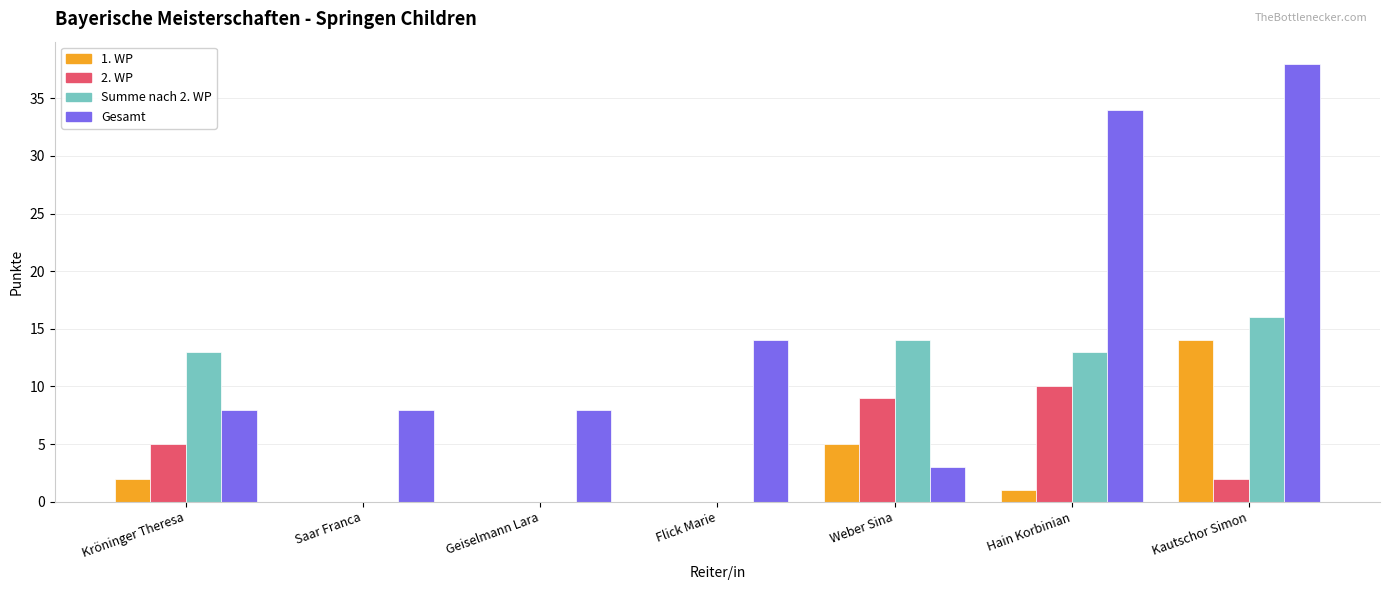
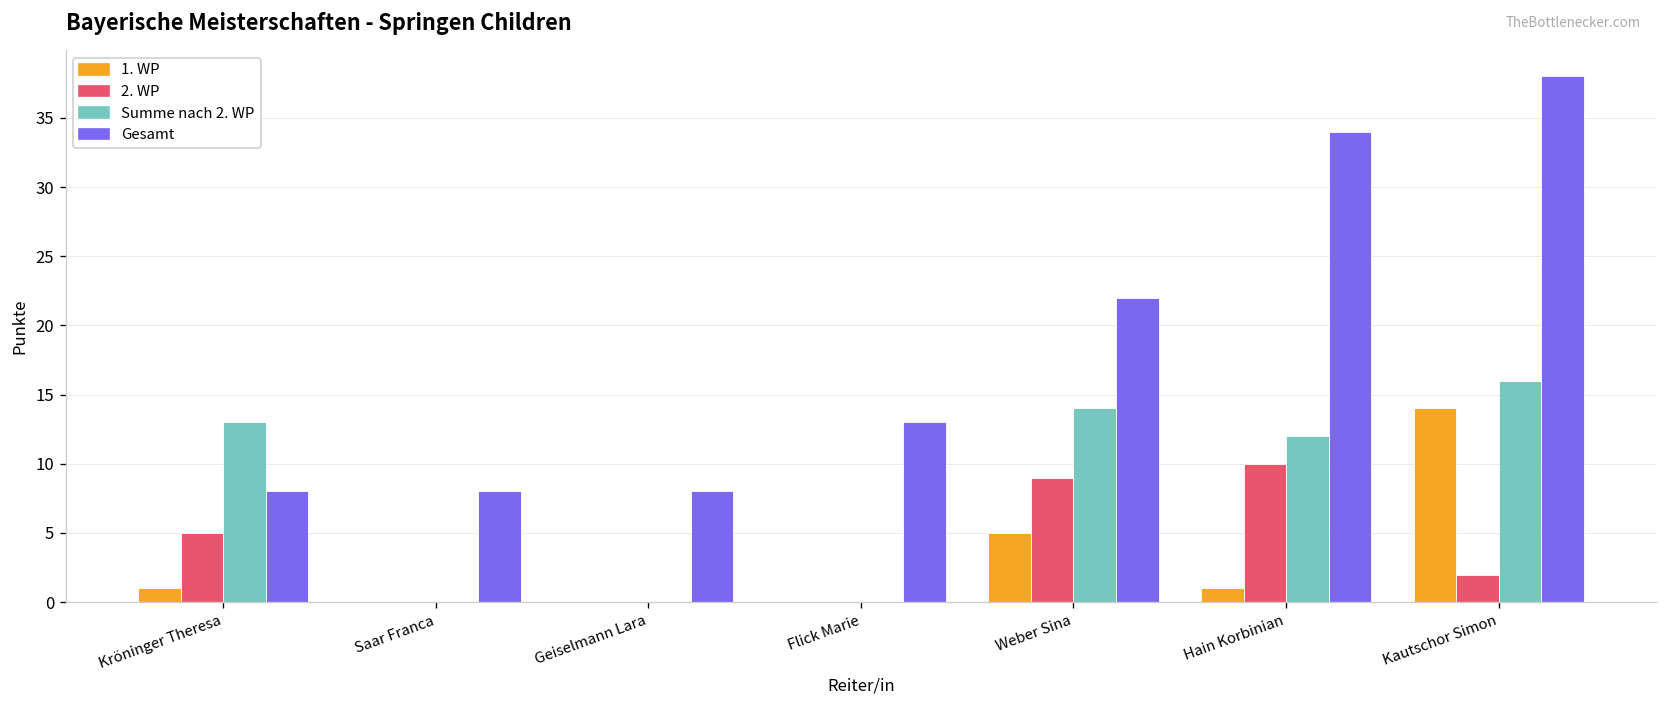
1. WP, Kröninger Theresa: 2 -> 1
Gesamt, Flick Marie: 14 -> 13
Gesamt, Weber Sina: 3 -> 22
Summe nach 2. WP, Hain Korbinian: 13 -> 12
